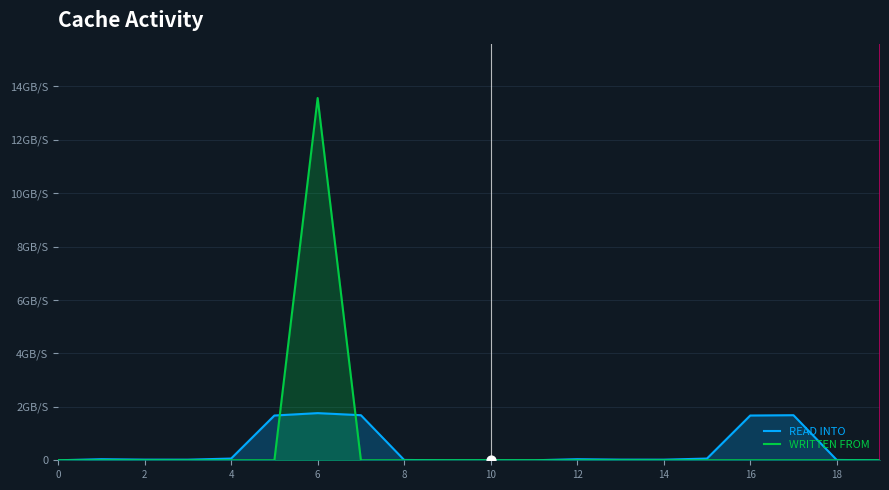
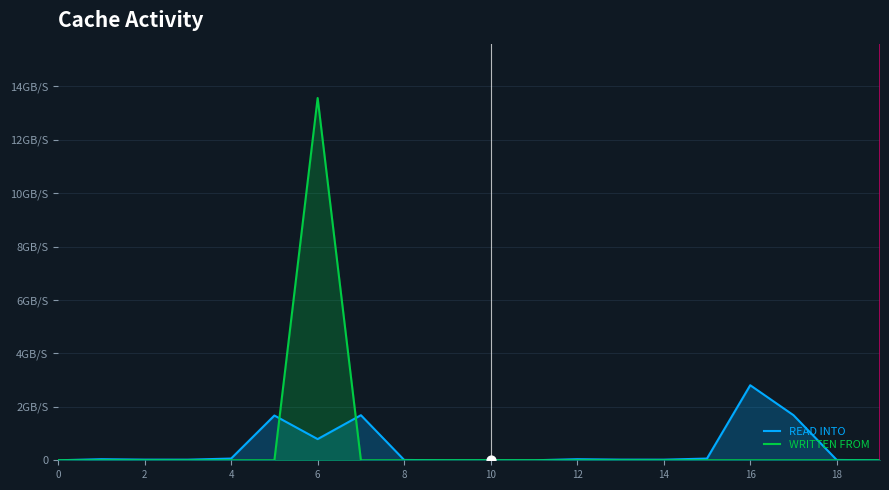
READ INTO, 6: 1.8GB/S -> 0.8GB/S
READ INTO, 16: 1.7GB/S -> 2.8GB/S
